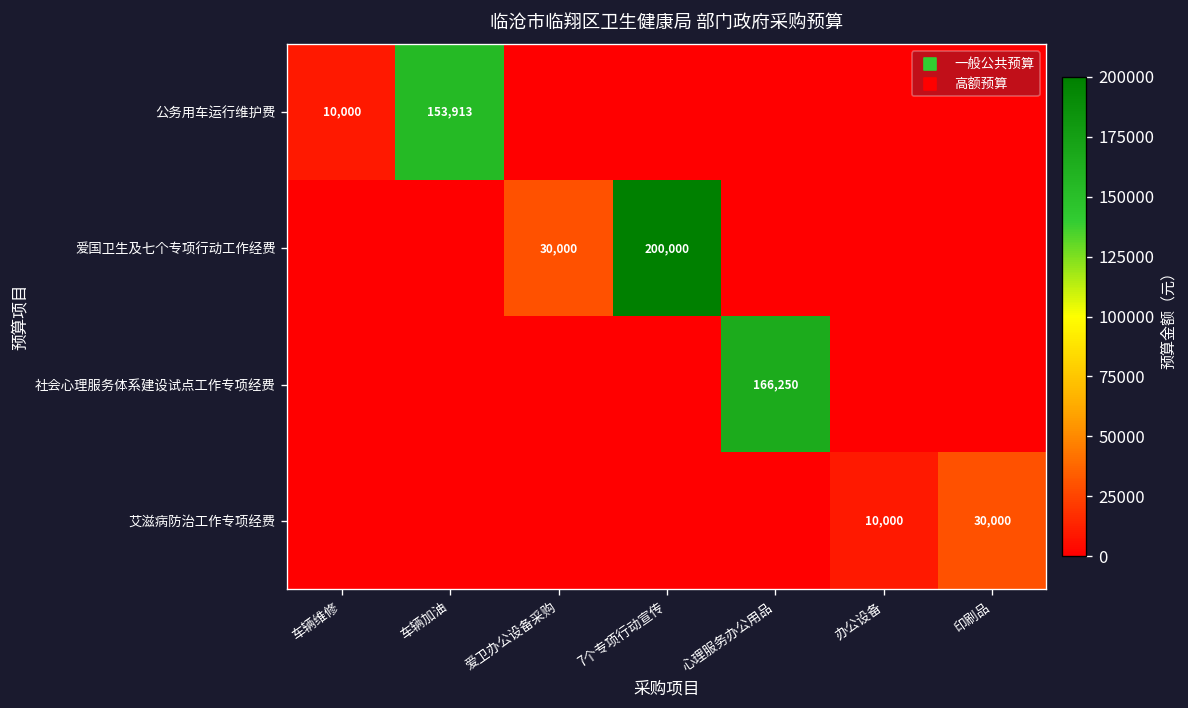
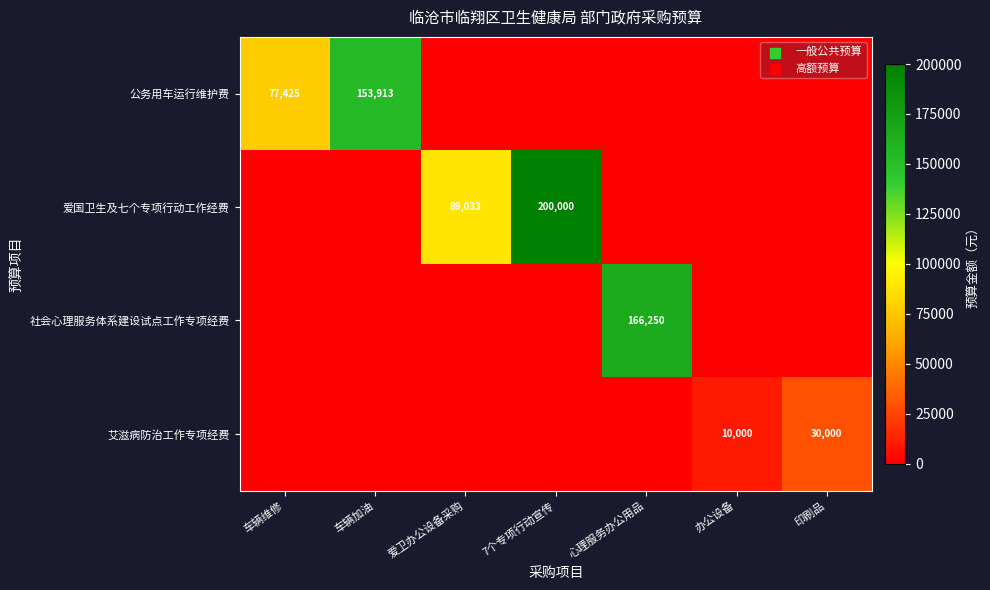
公务用车运行维护费, 车辆维修: 10,000 -> 77,425
爱国卫生及七个专项行动工作经费, 爱卫办公设备采购: 30,000 -> 89,033
